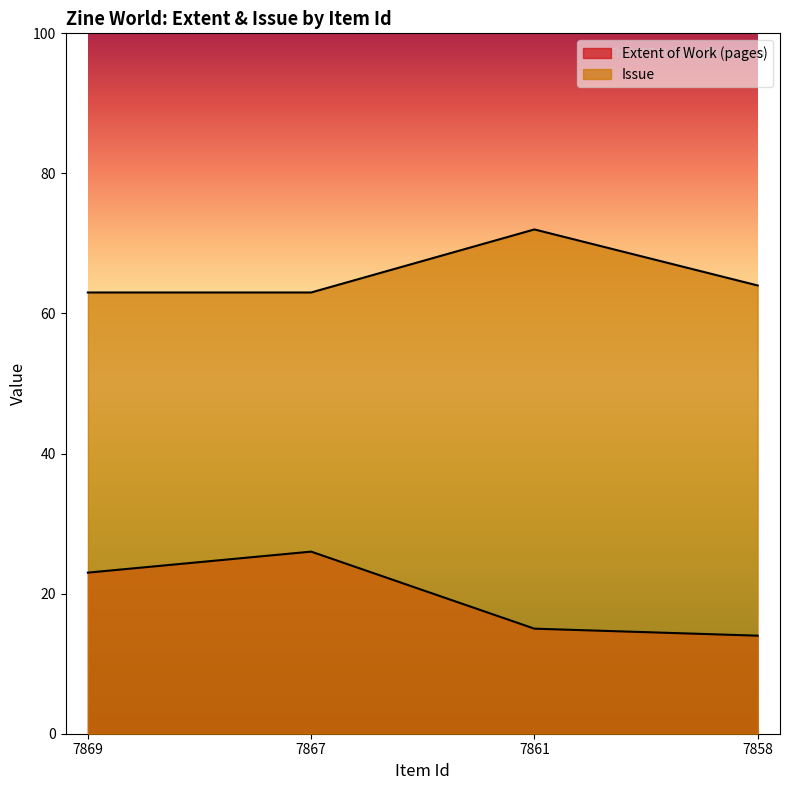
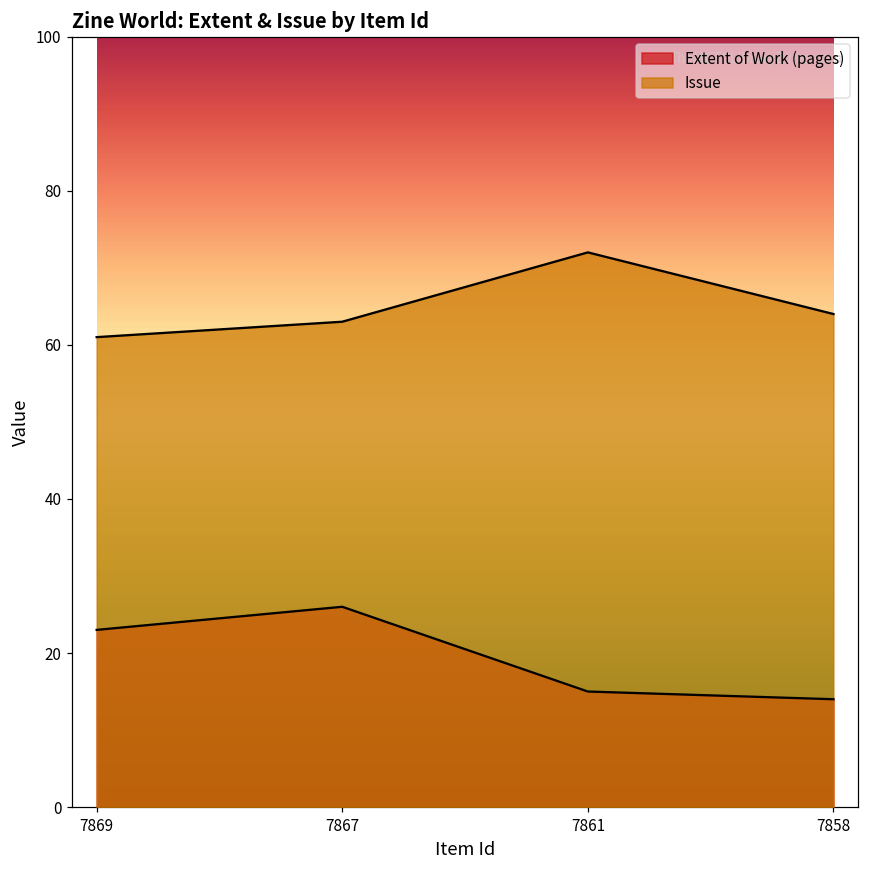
Issue, 7869: 63 -> 61
